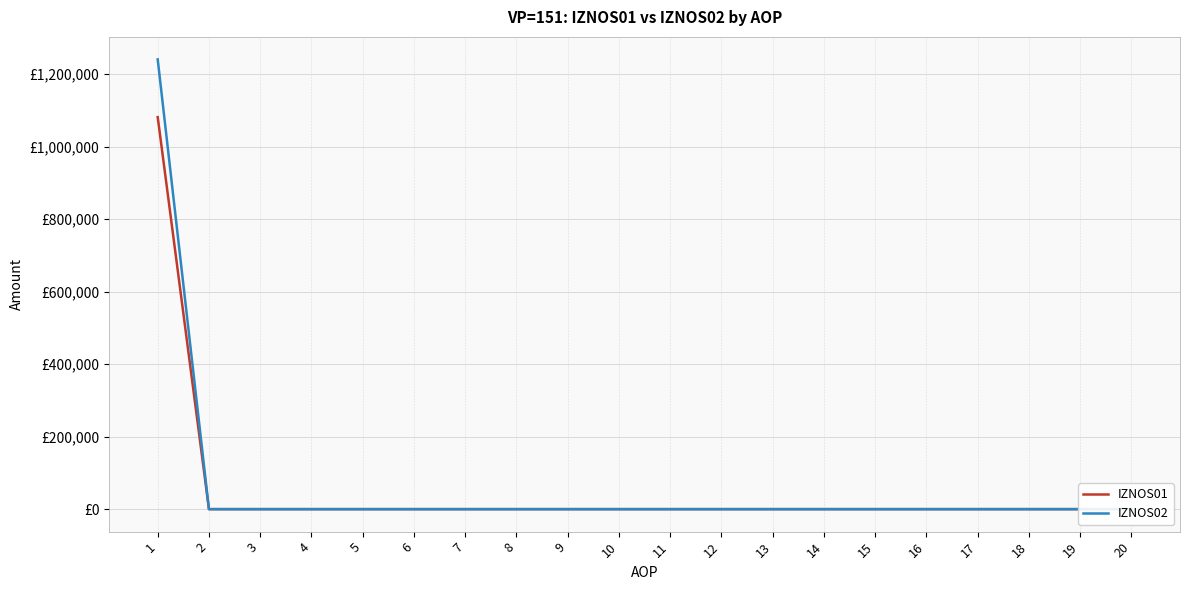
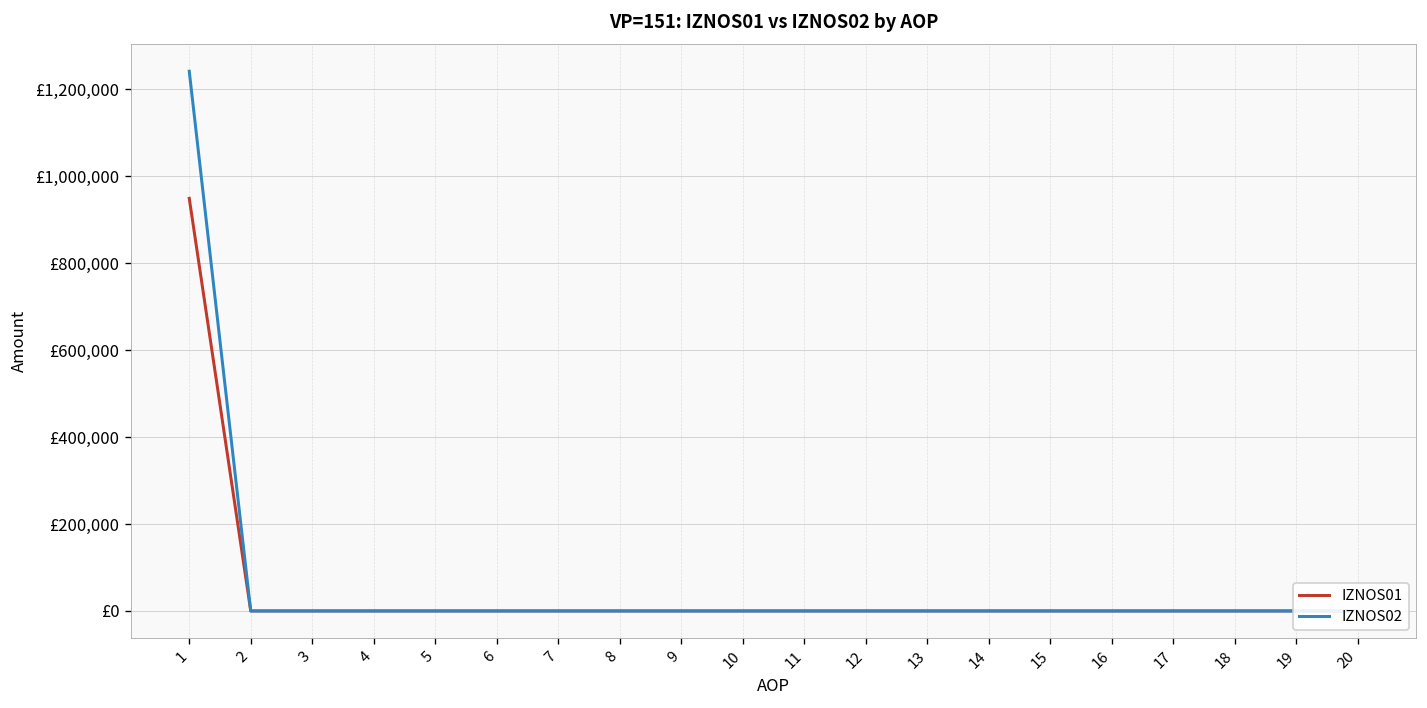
IZNOS01, 1: £1,080,000 -> £950,000
